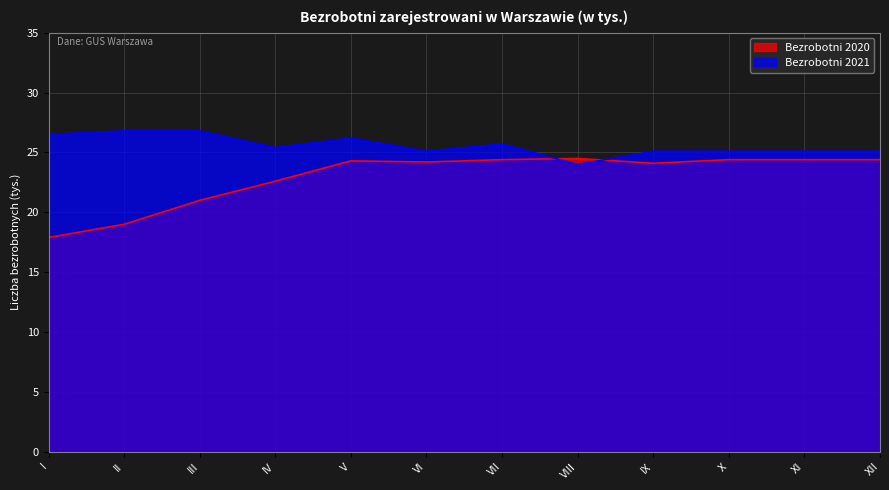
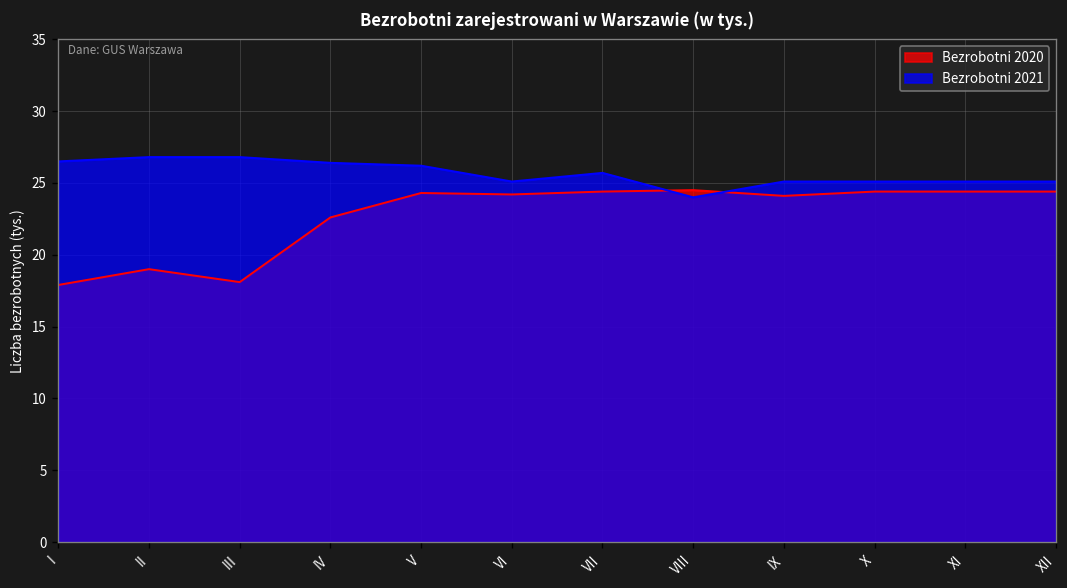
Bezrobotni 2020, III: 21.0 -> 18.1
Bezrobotni 2021, IV: 25.4 -> 26.4
